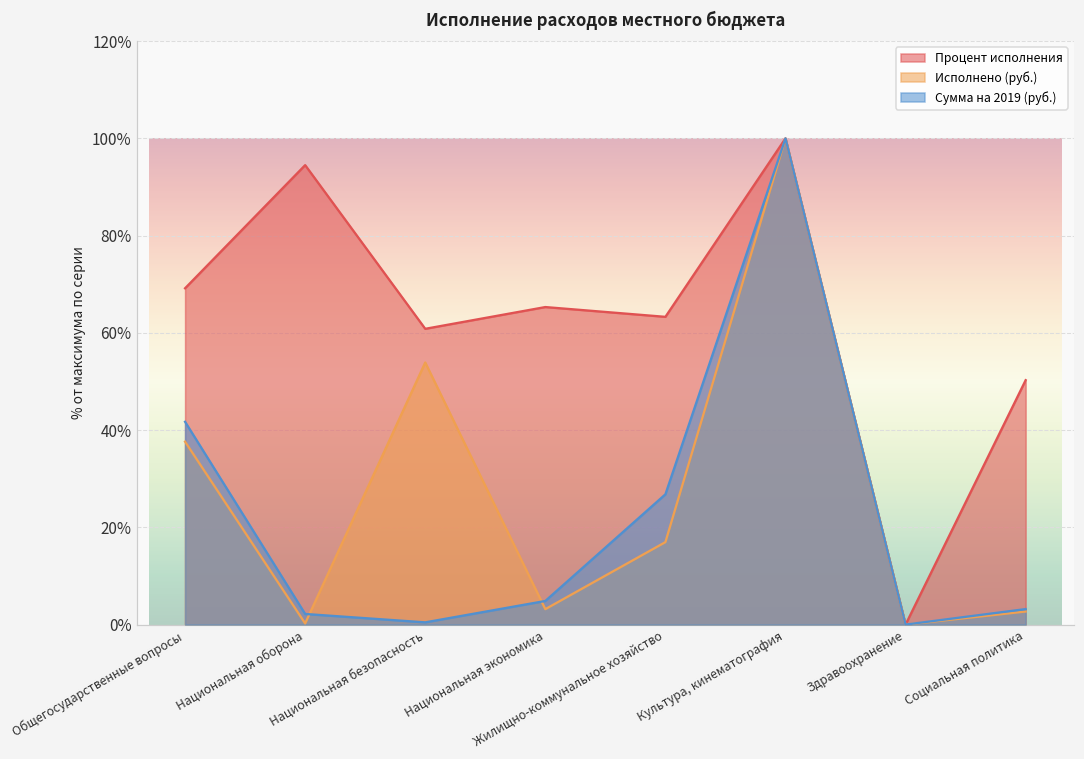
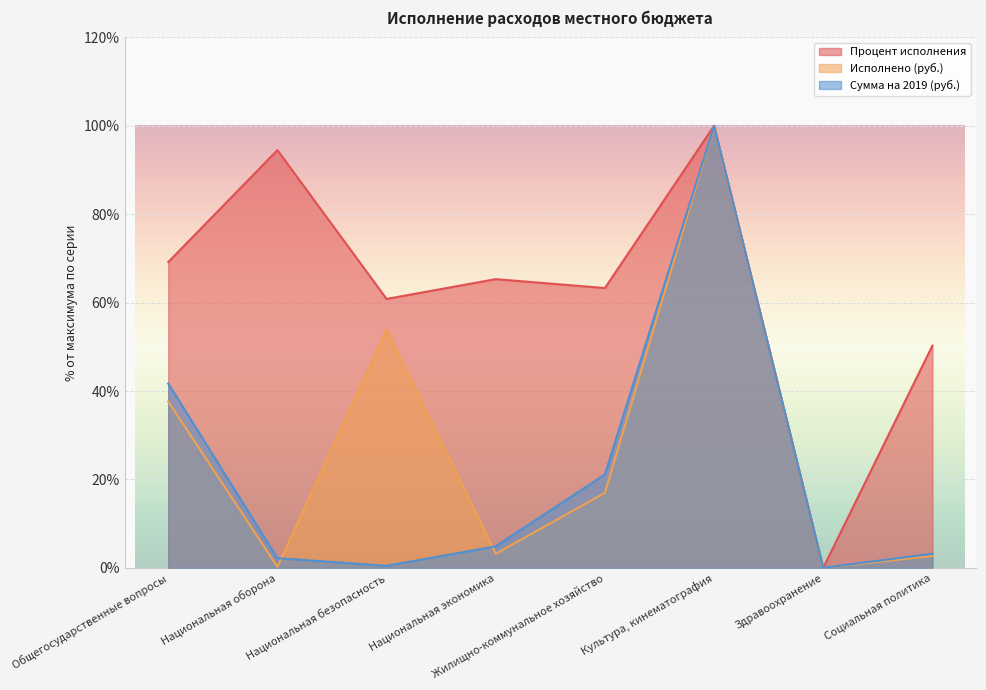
Сумма на 2019 (руб.), Жилищно-коммунальное хозяйство: 27% -> 21%
